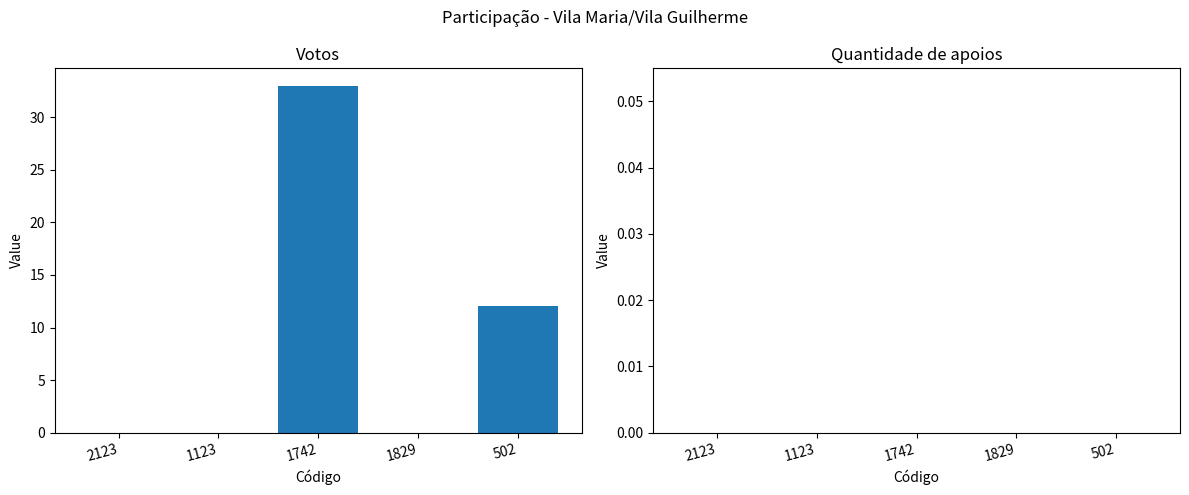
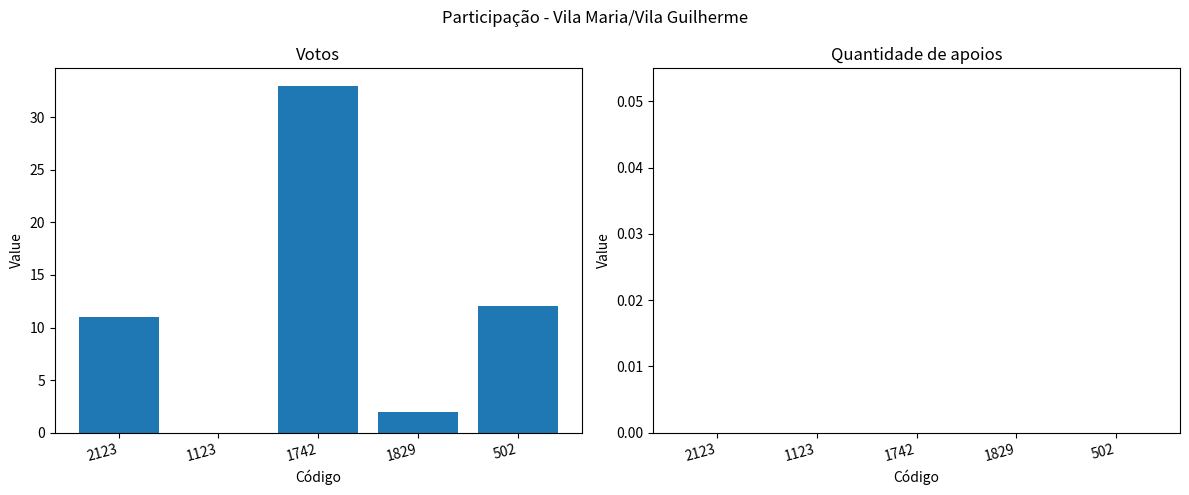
Votos, 2123: 0 -> 11
Votos, 1829: 0 -> 2
